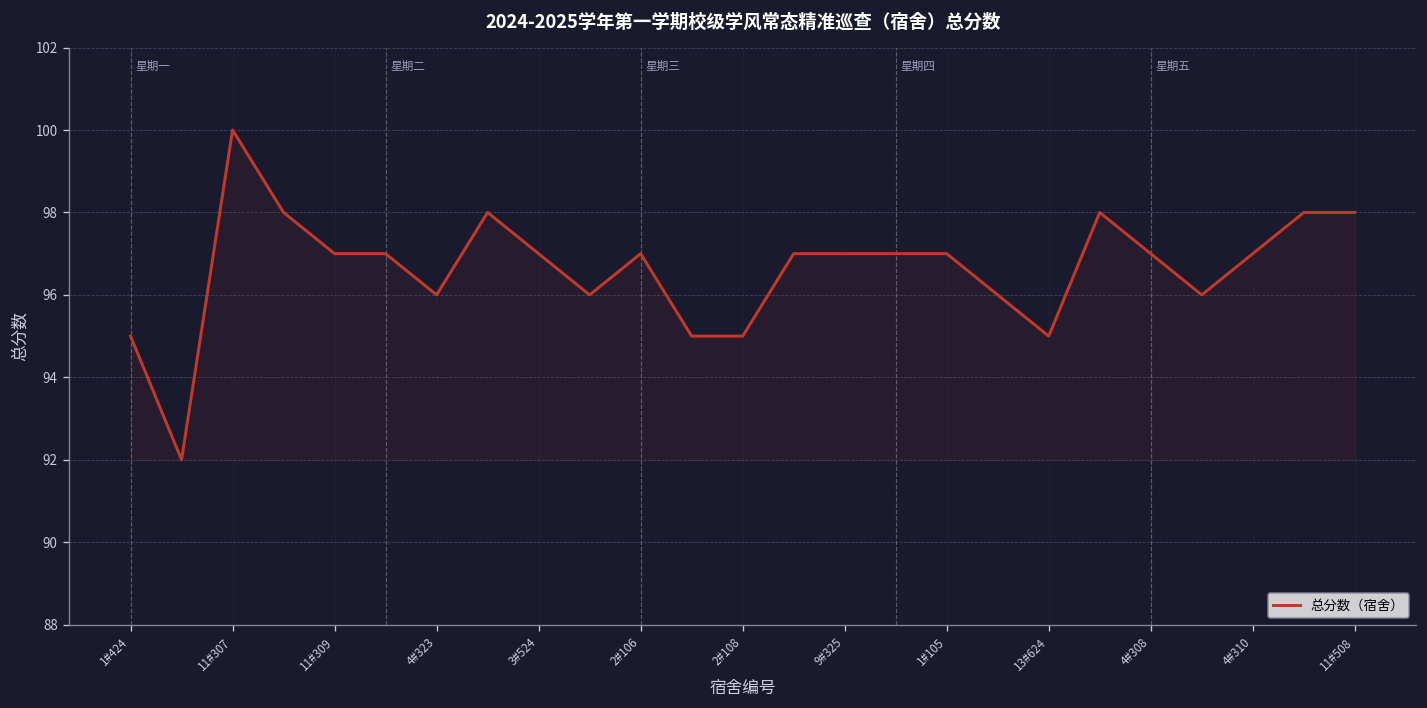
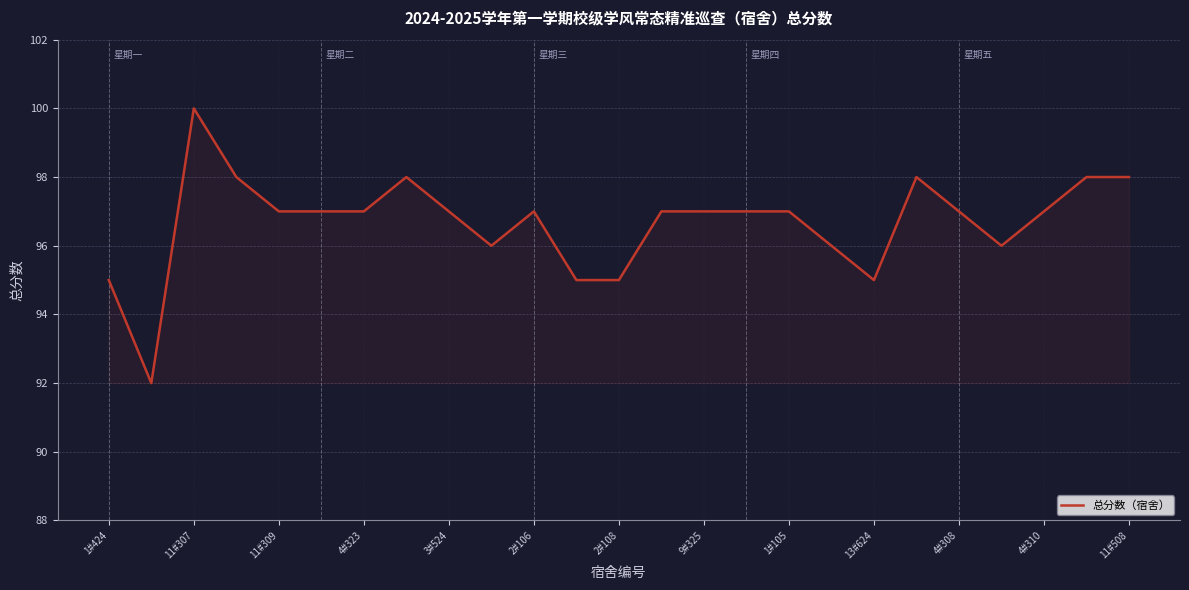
4#323: 96 -> 97
